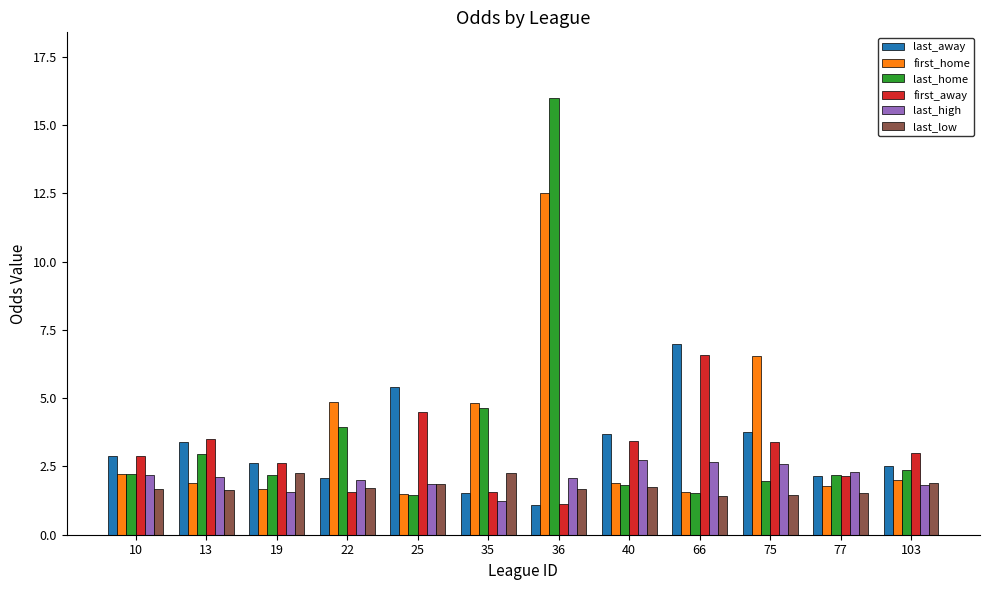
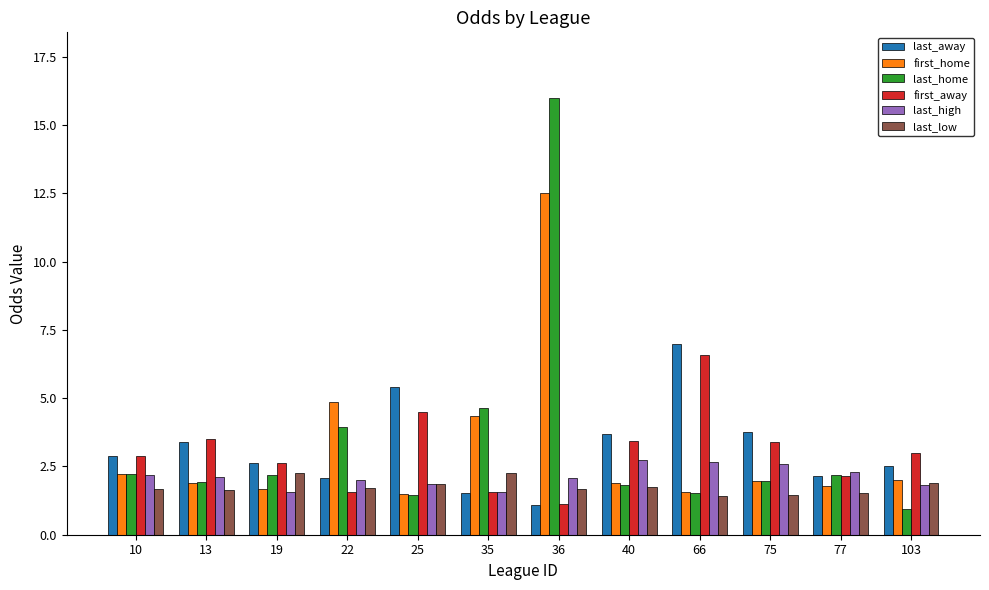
last_home, 13: 3.0 -> 1.9
first_home, 35: 4.8 -> 4.4
last_high, 35: 1.2 -> 1.6
first_home, 75: 6.5 -> 2.0
last_home, 103: 2.4 -> 0.9
